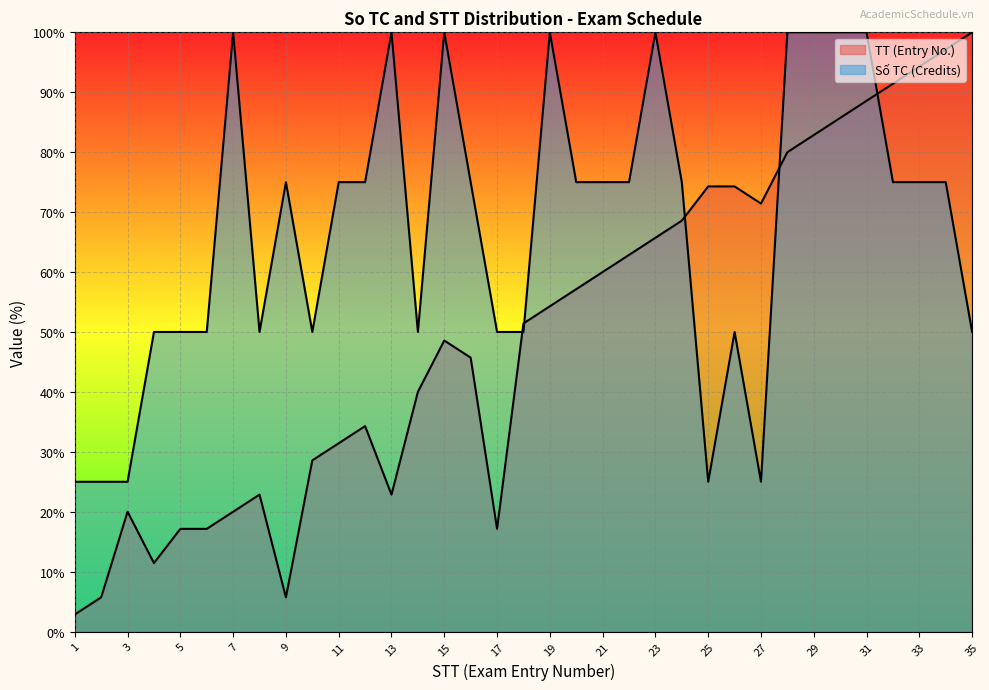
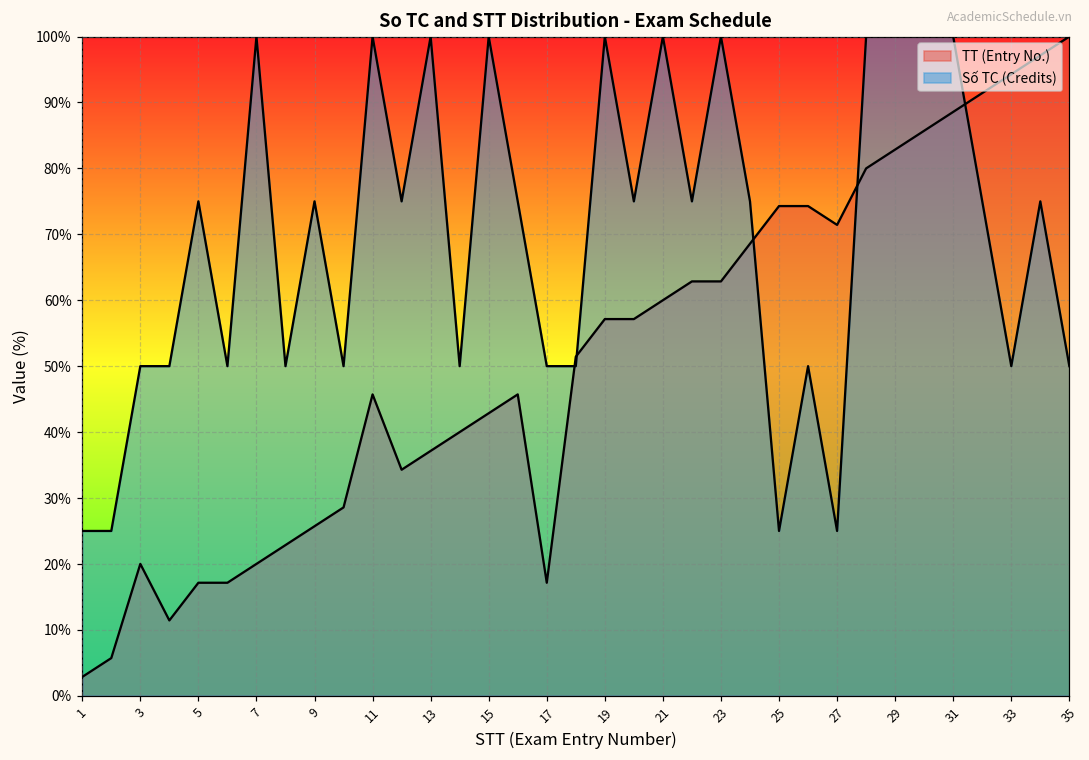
Số TC (Credits), 3: 25% -> 50%
Số TC (Credits), 5: 50% -> 75%
TT (Entry No.), 9: 6% -> 26%
TT (Entry No.), 11: 31% -> 46%
Số TC (Credits), 11: 75% -> 100%
TT (Entry No.), 13: 23% -> 37%
TT (Entry No.), 15: 49% -> 43%
TT (Entry No.), 19: 54% -> 57%
Số TC (Credits), 21: 75% -> 100%
TT (Entry No.), 23: 66% -> 63%
Số TC (Credits), 33: 75% -> 50%
